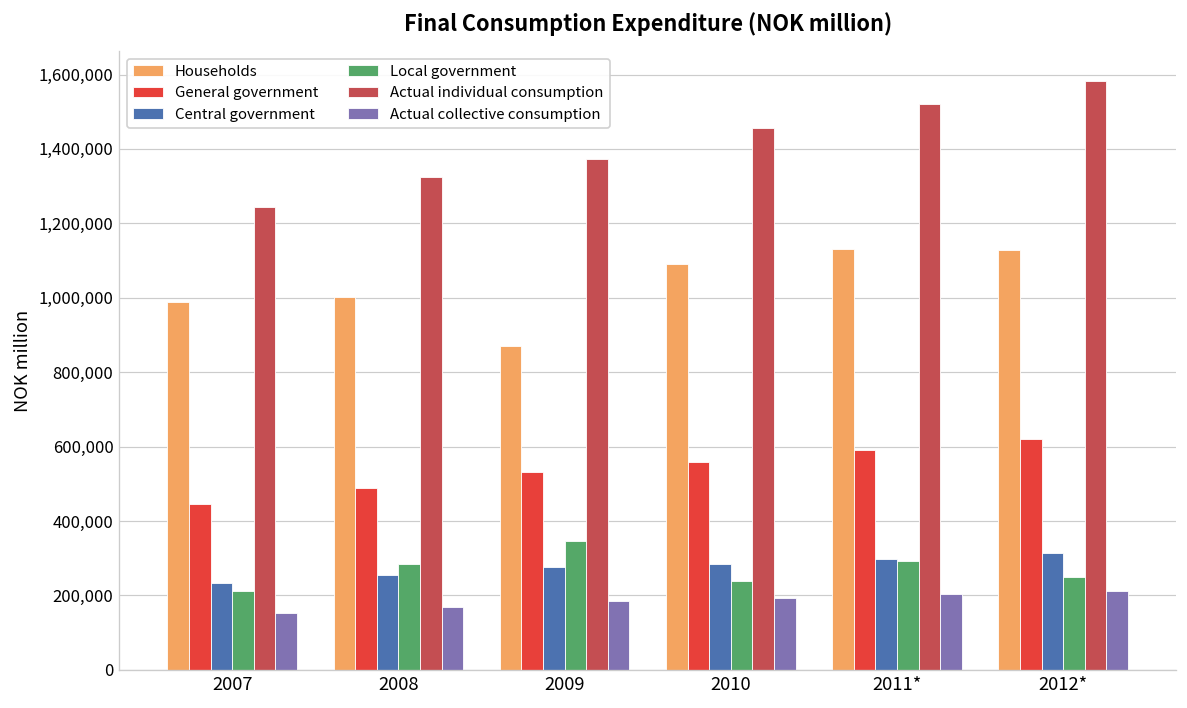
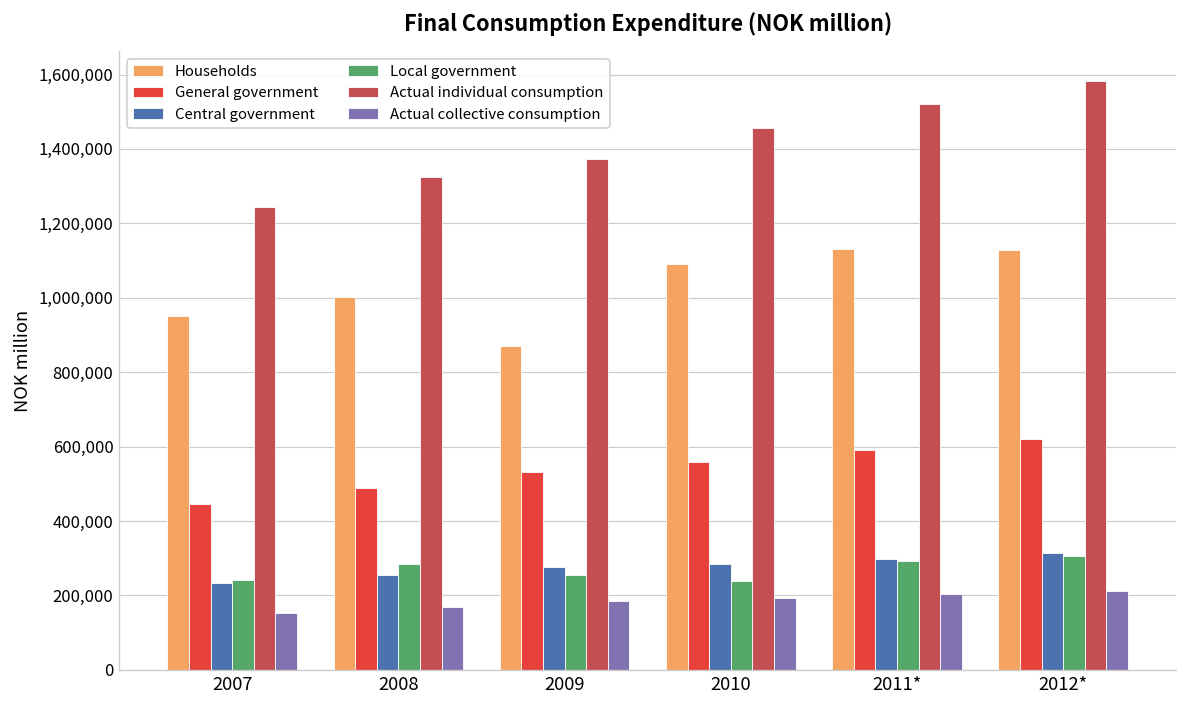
Households, 2007: 990,000 -> 950,000
Local government, 2007: 210,000 -> 240,000
Local government, 2009: 350,000 -> 260,000
Local government, 2012*: 250,000 -> 310,000
